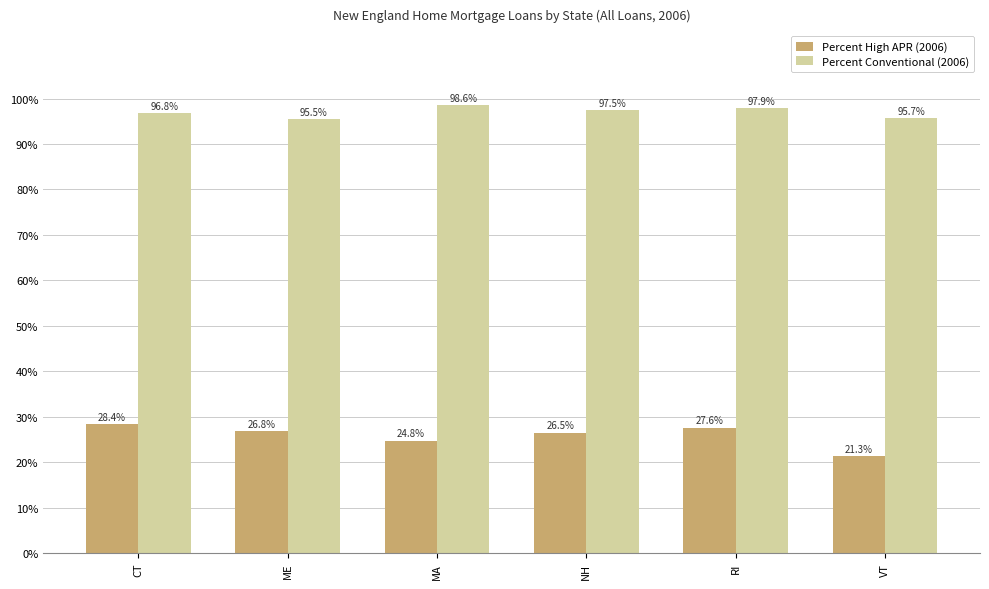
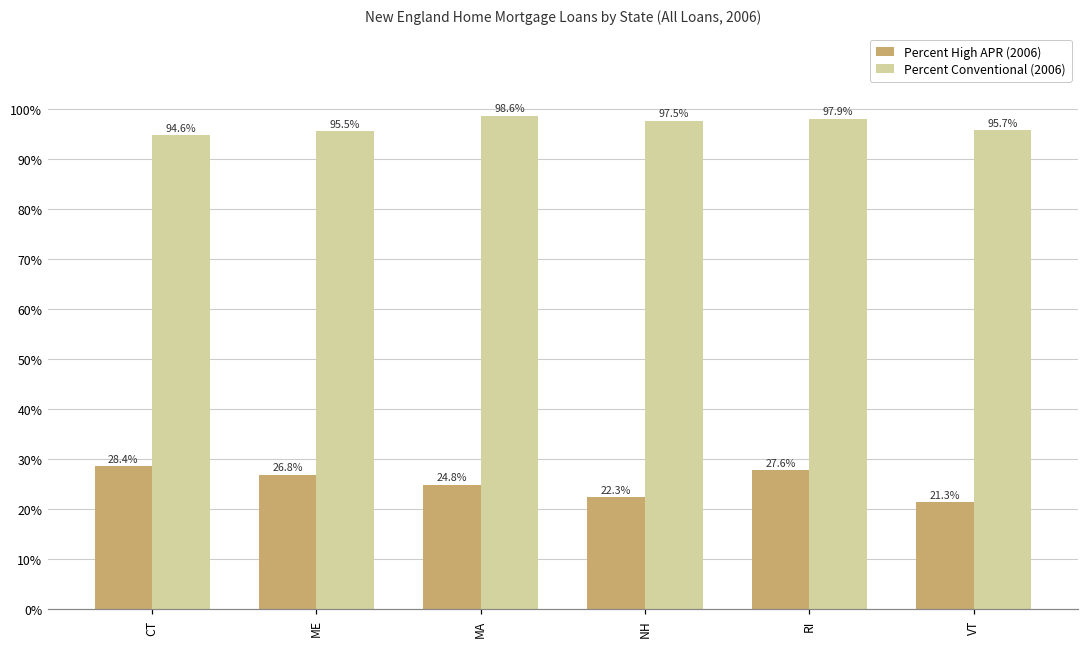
Percent Conventional (2006), CT: 96.8% -> 94.6%
Percent High APR (2006), NH: 26.5% -> 22.3%
